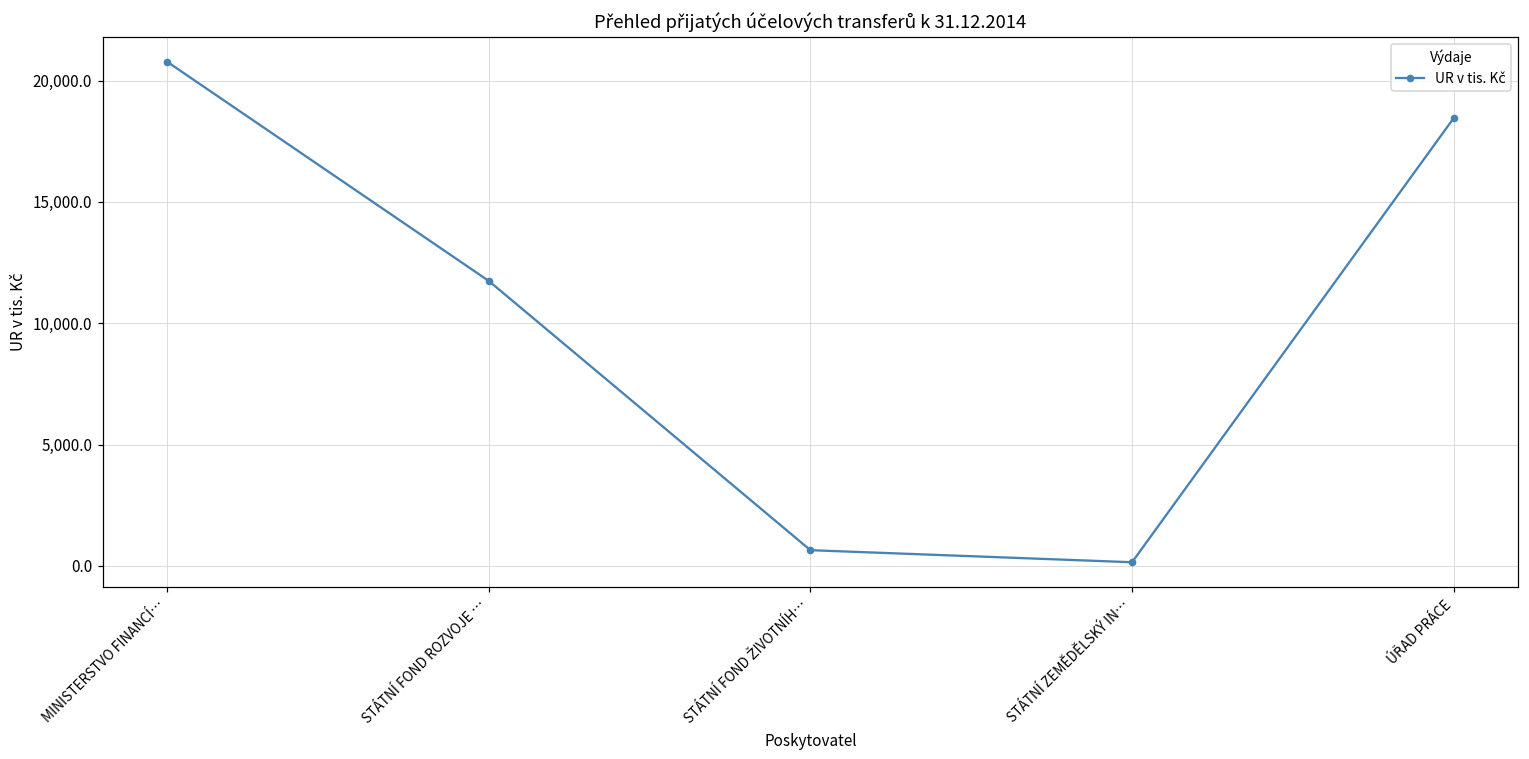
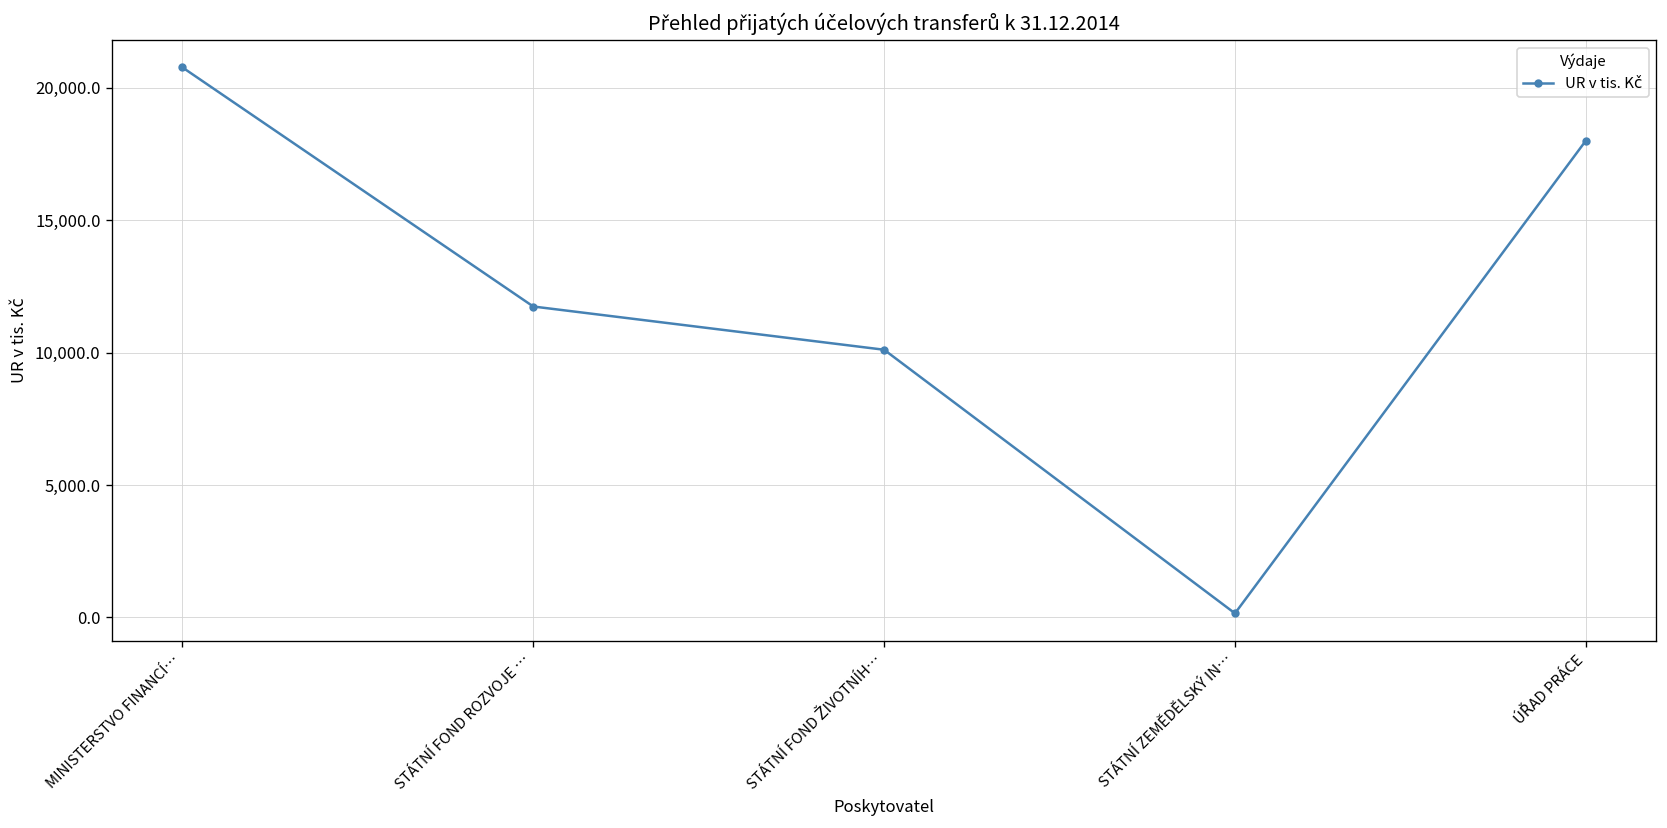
STÁTNÍ FOND ŽIVOTNÍH…: 600 -> 10,100
ÚŘAD PRÁCE: 18,500 -> 18,000
